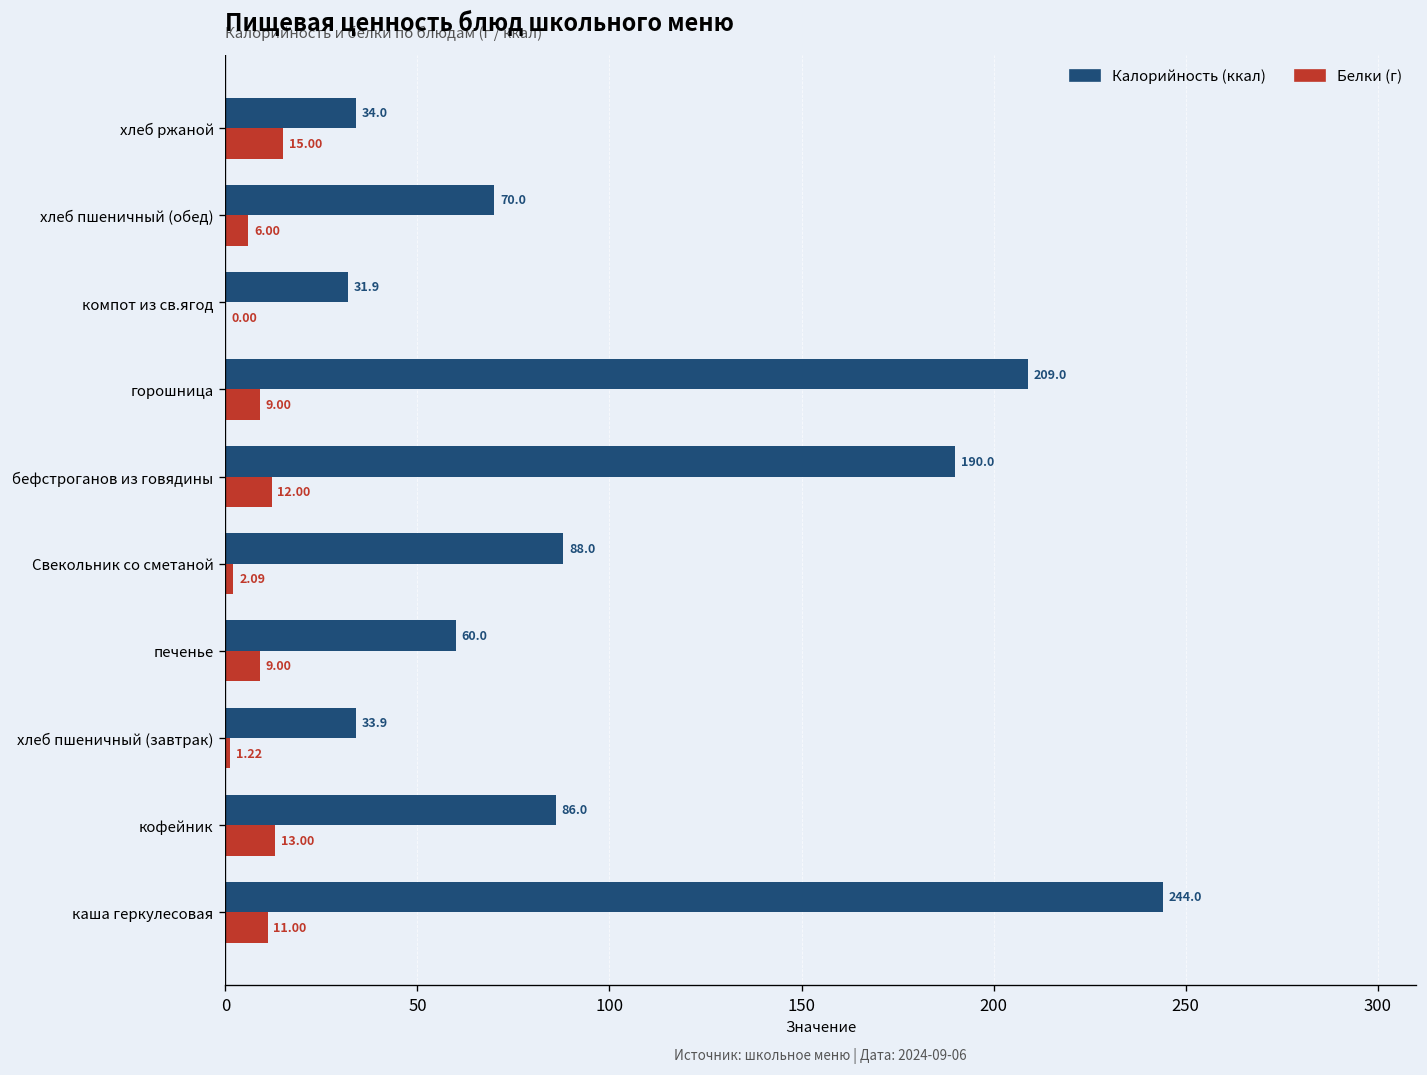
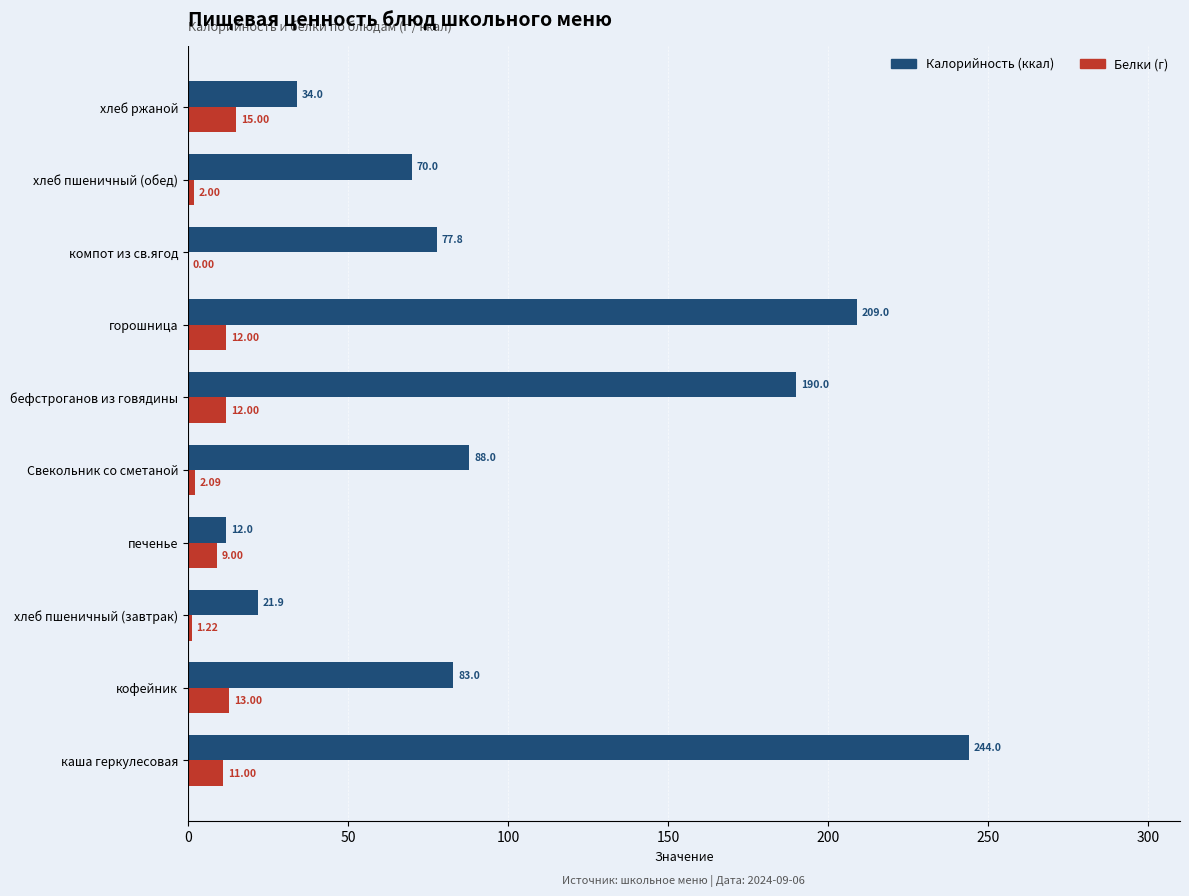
Белки (г), хлеб пшеничный (обед): 6.00 -> 2.00
Калорийность (ккал), компот из св.ягод: 31.9 -> 77.8
Белки (г), горошница: 9.00 -> 12.00
Калорийность (ккал), печенье: 60.0 -> 12.0
Калорийность (ккал), хлеб пшеничный (завтрак): 33.9 -> 21.9
Калорийность (ккал), кофейник: 86.0 -> 83.0
